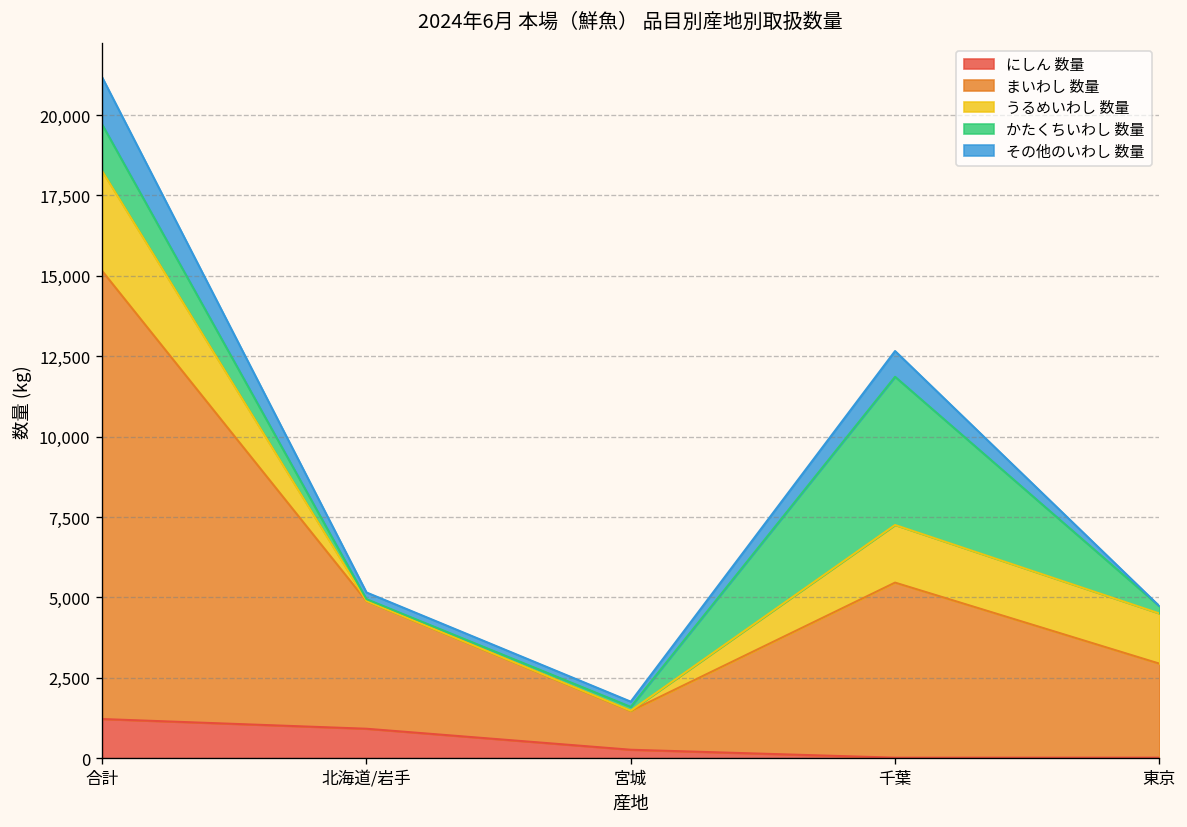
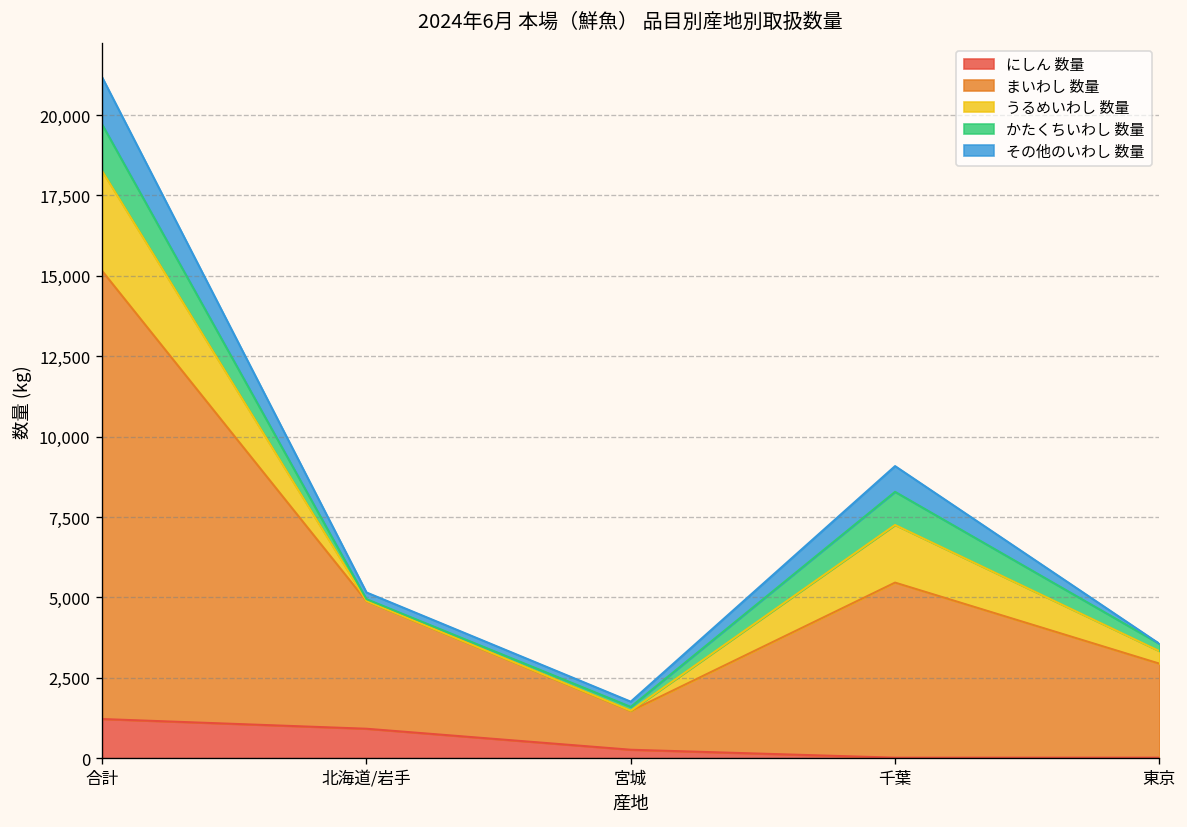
かたくちいわし 数量, 千葉: 4,600 -> 1,000
うるめいわし 数量, 東京: 1,600 -> 400
